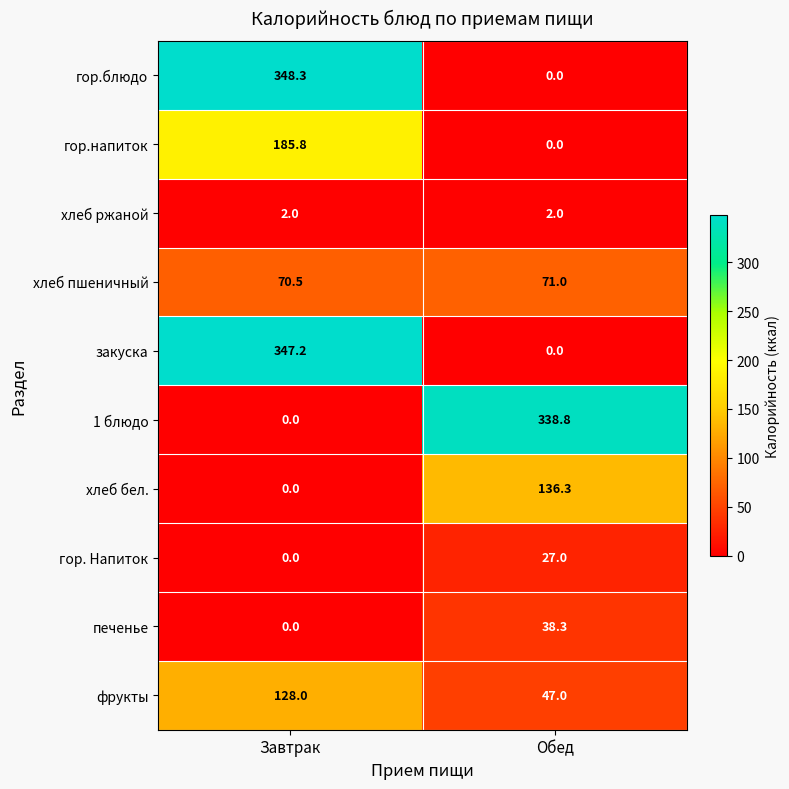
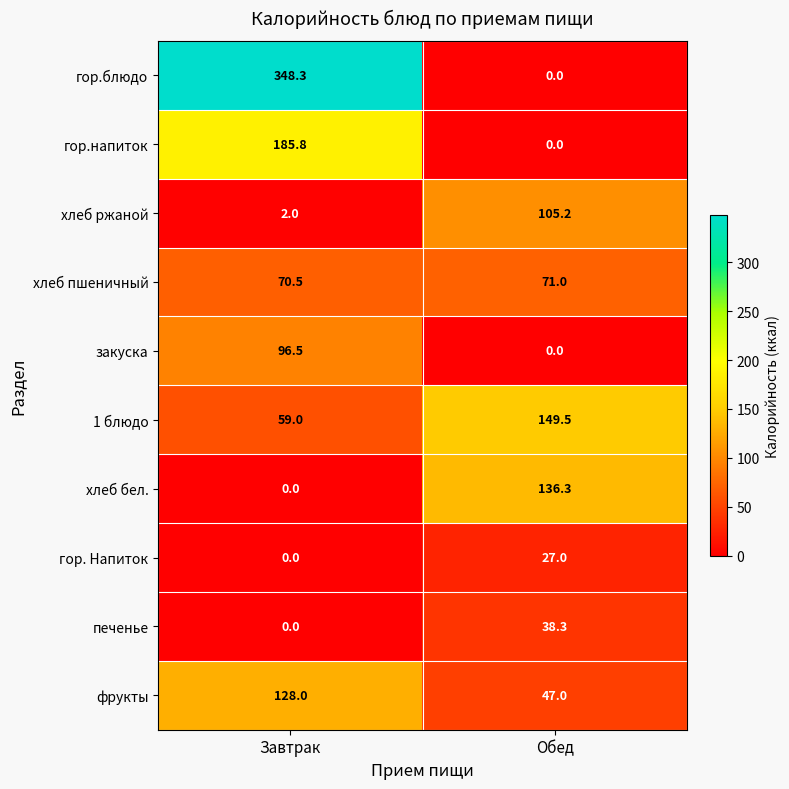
хлеб ржаной, Обед: 2.0 -> 105.2
закуска, Завтрак: 347.2 -> 96.5
1 блюдо, Завтрак: 0.0 -> 59.0
1 блюдо, Обед: 338.8 -> 149.5
